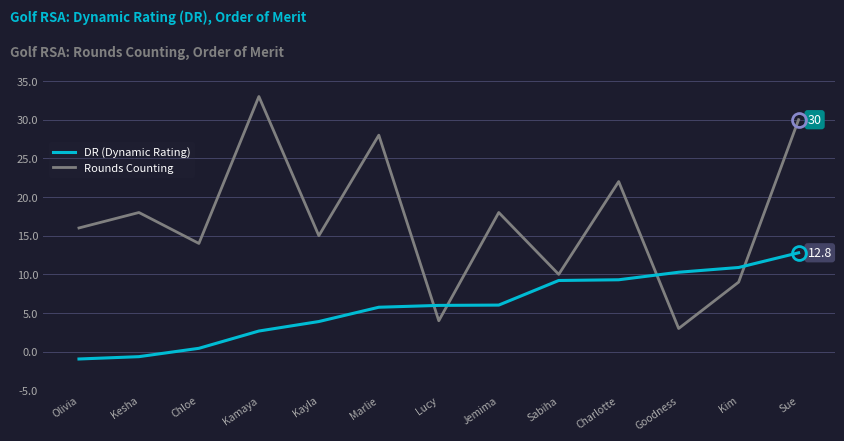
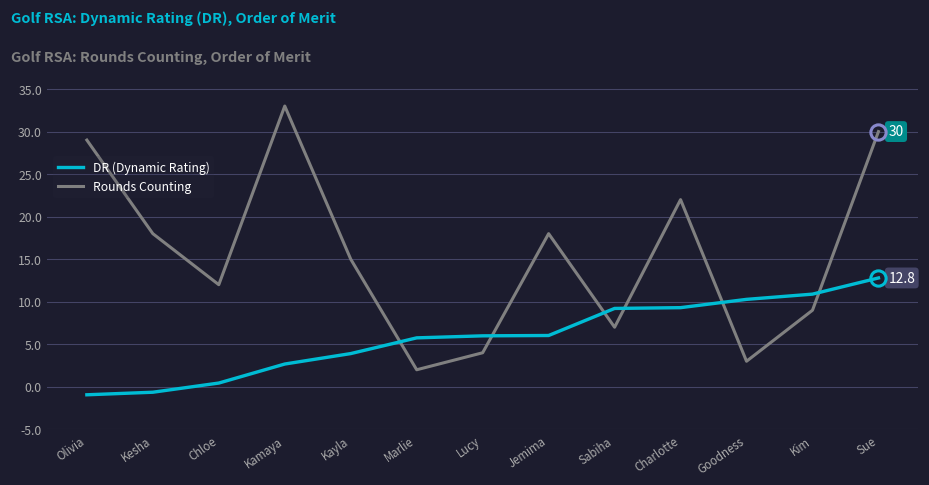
Rounds Counting, Olivia: 16 -> 29
Rounds Counting, Chloe: 14 -> 12
Rounds Counting, Marlie: 28 -> 2
Rounds Counting, Sabiha: 10 -> 7
